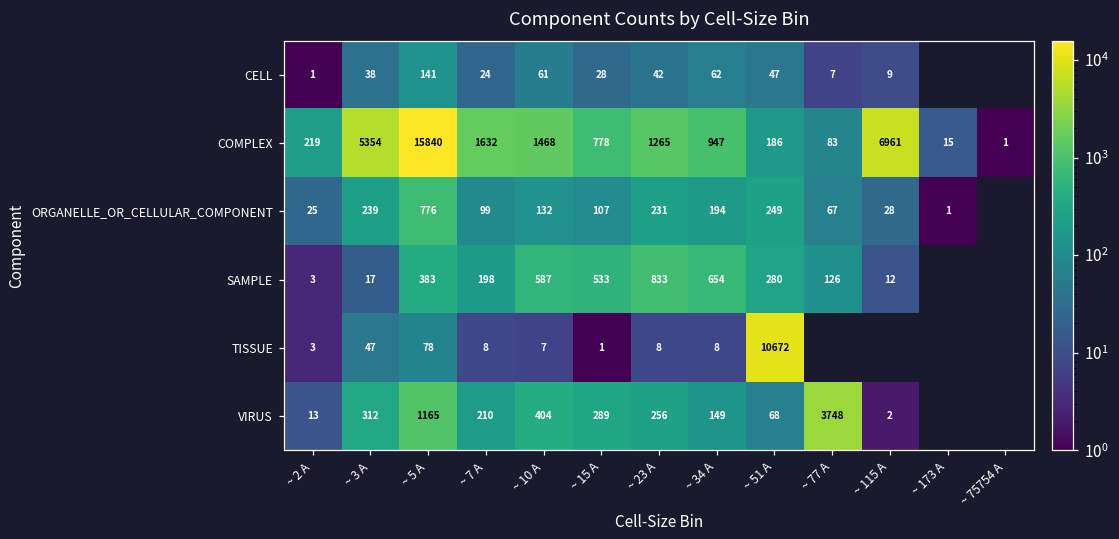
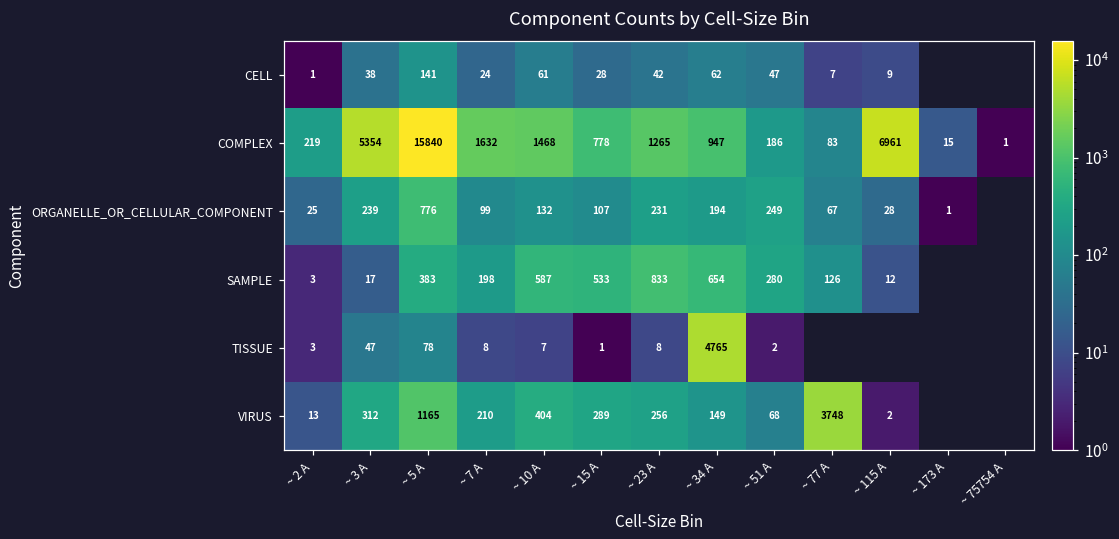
TISSUE, ~ 34 A: 8 -> 4765
TISSUE, ~ 51 A: 10672 -> 2
